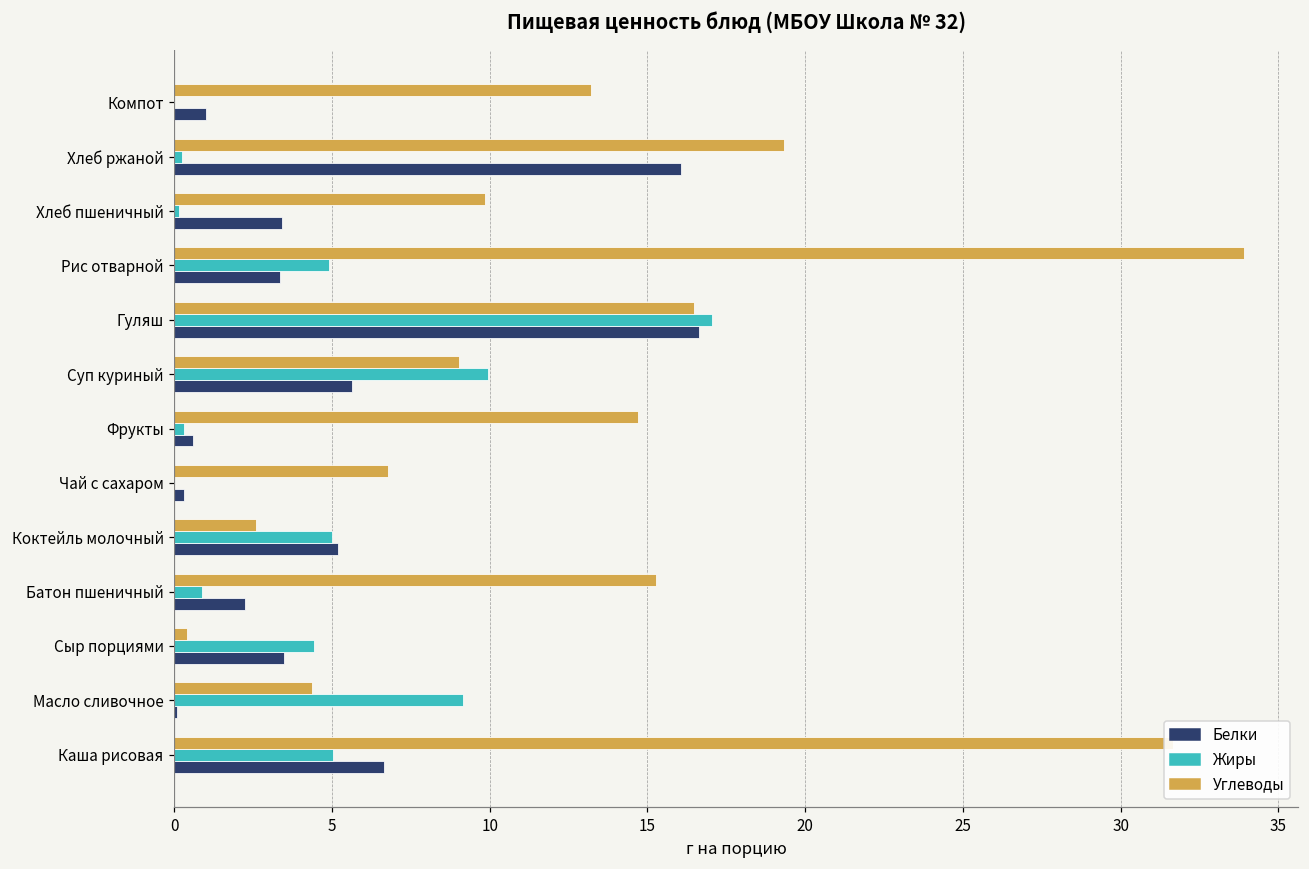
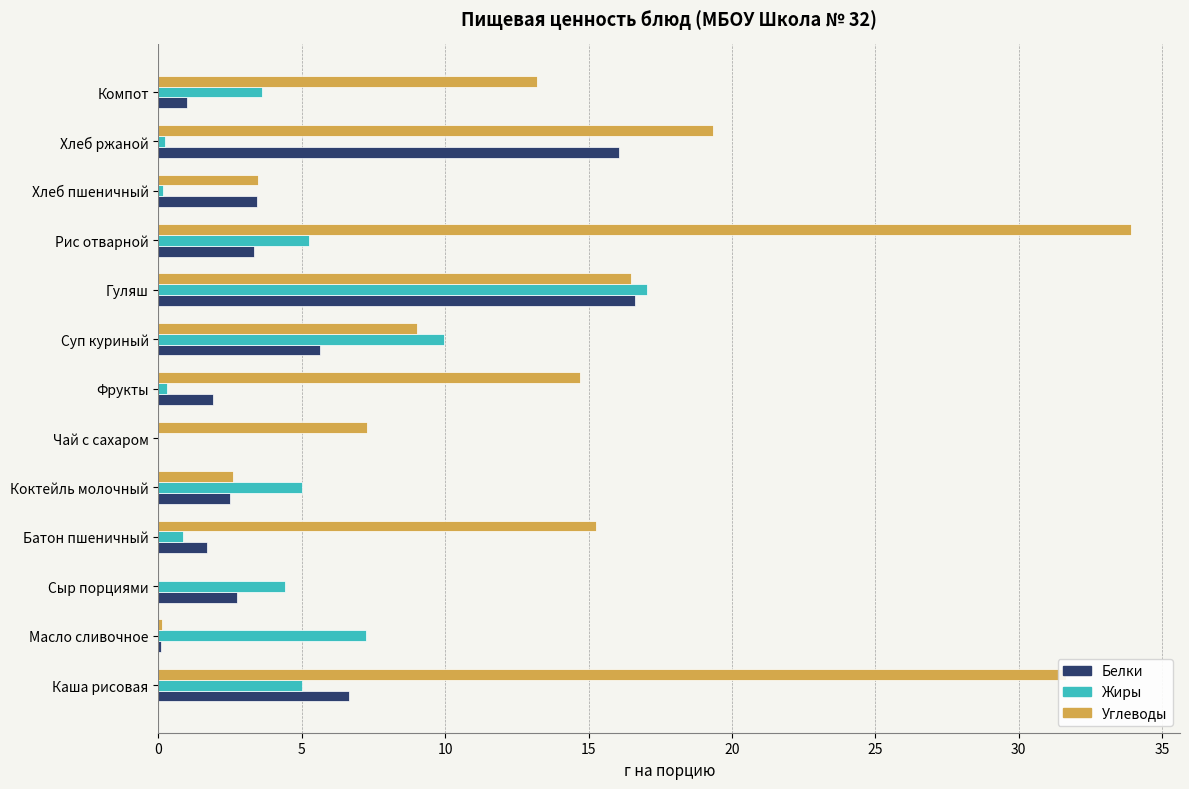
Жиры, Компот: 0.0 -> 3.6
Углеводы, Хлеб пшеничный: 9.8 -> 3.5
Жиры, Рис отварной: 4.9 -> 5.2
Белки, Фрукты: 0.6 -> 1.9
Углеводы, Чай с сахаром: 6.8 -> 7.3
Белки, Чай с сахаром: 0.3 -> 0.0
Белки, Коктейль молочный: 5.2 -> 2.5
Белки, Батон пшеничный: 2.3 -> 1.7
Углеводы, Сыр порциями: 0.4 -> 0.0
Белки, Сыр порциями: 3.5 -> 2.7
Углеводы, Масло сливочное: 4.4 -> 0.1
Жиры, Масло сливочное: 9.2 -> 7.3
